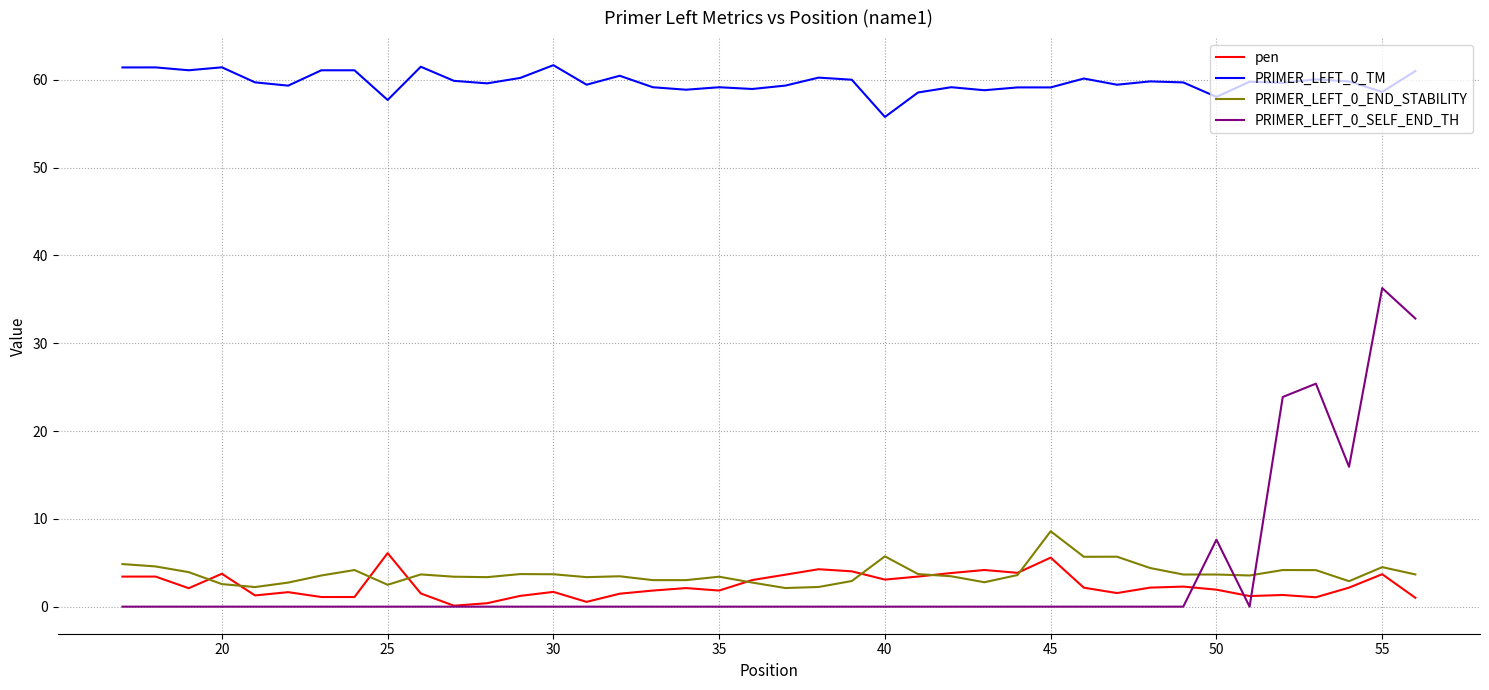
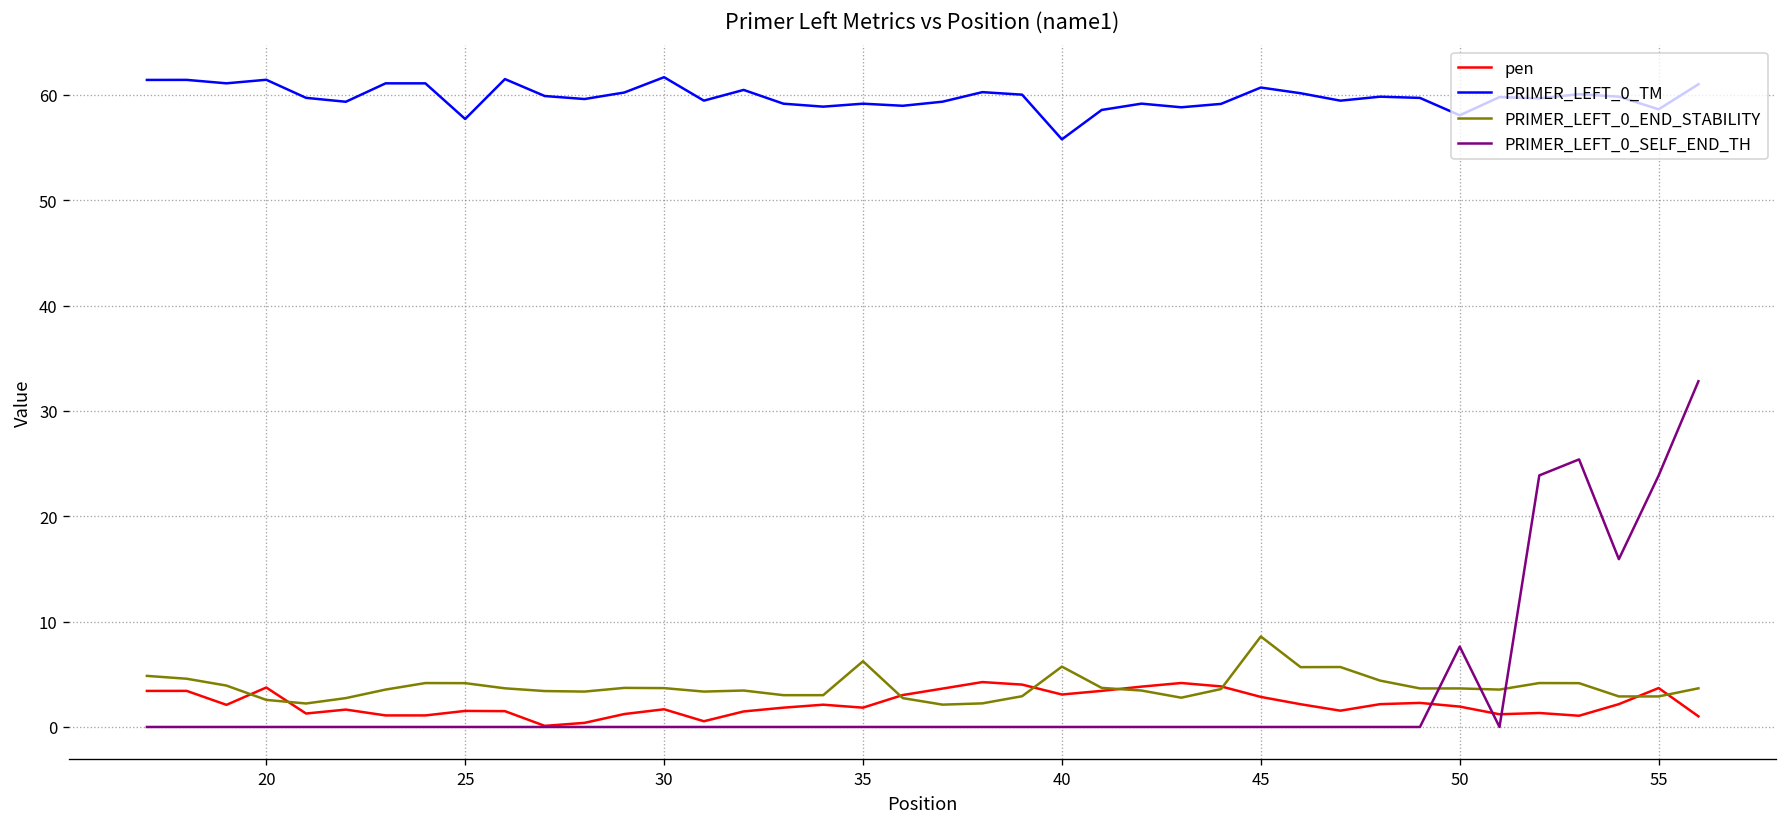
pen, 25: 6 -> 2
PRIMER_LEFT_0_END_STABILITY, 25: 2 -> 4
PRIMER_LEFT_0_END_STABILITY, 35: 3 -> 6
pen, 45: 6 -> 3
PRIMER_LEFT_0_TM, 45: 59 -> 61
PRIMER_LEFT_0_END_STABILITY, 55: 5 -> 3
PRIMER_LEFT_0_SELF_END_TH, 55: 36 -> 24
